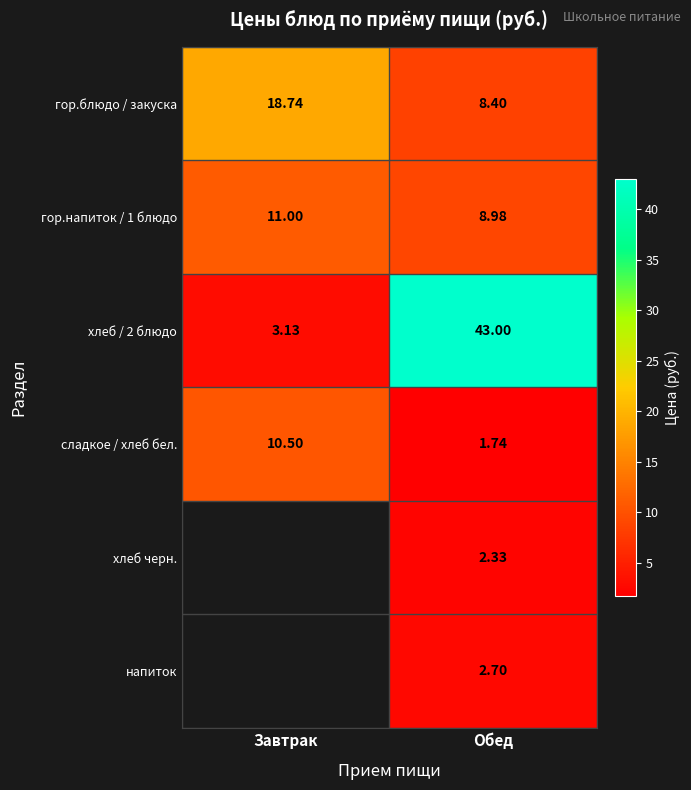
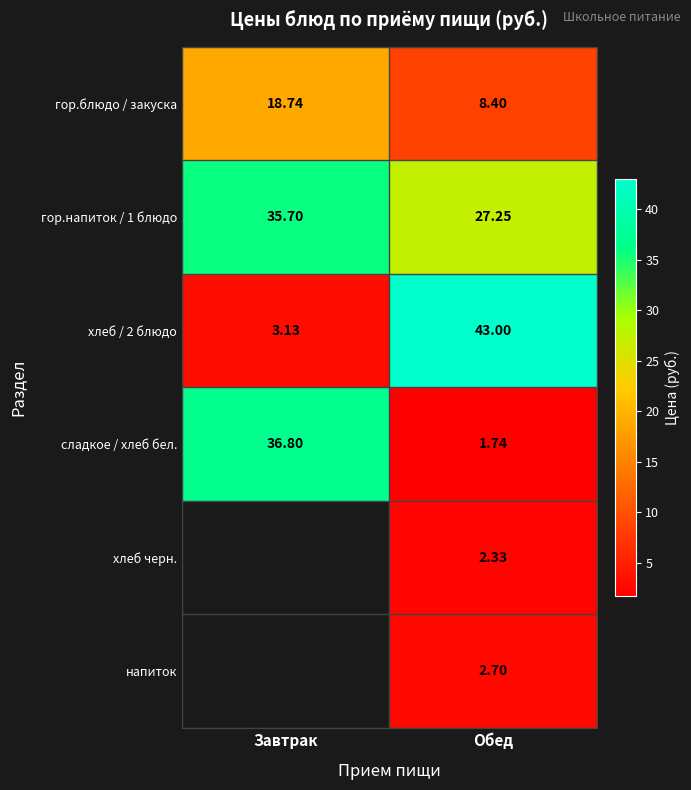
гор.напиток / 1 блюдо, Завтрак: 11.00 -> 35.70
гор.напиток / 1 блюдо, Обед: 8.98 -> 27.25
сладкое / хлеб бел., Завтрак: 10.50 -> 36.80
